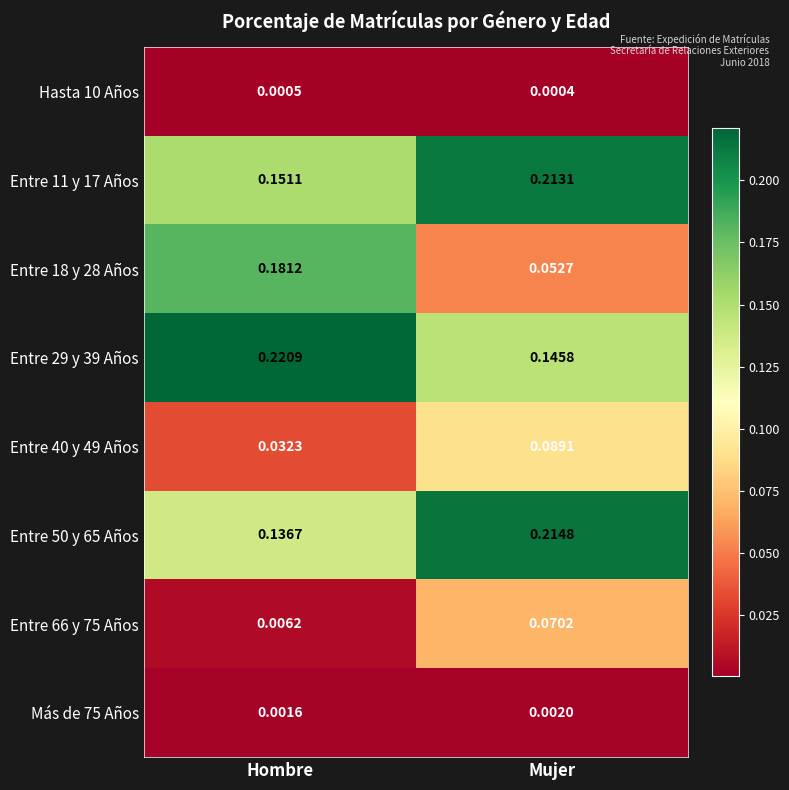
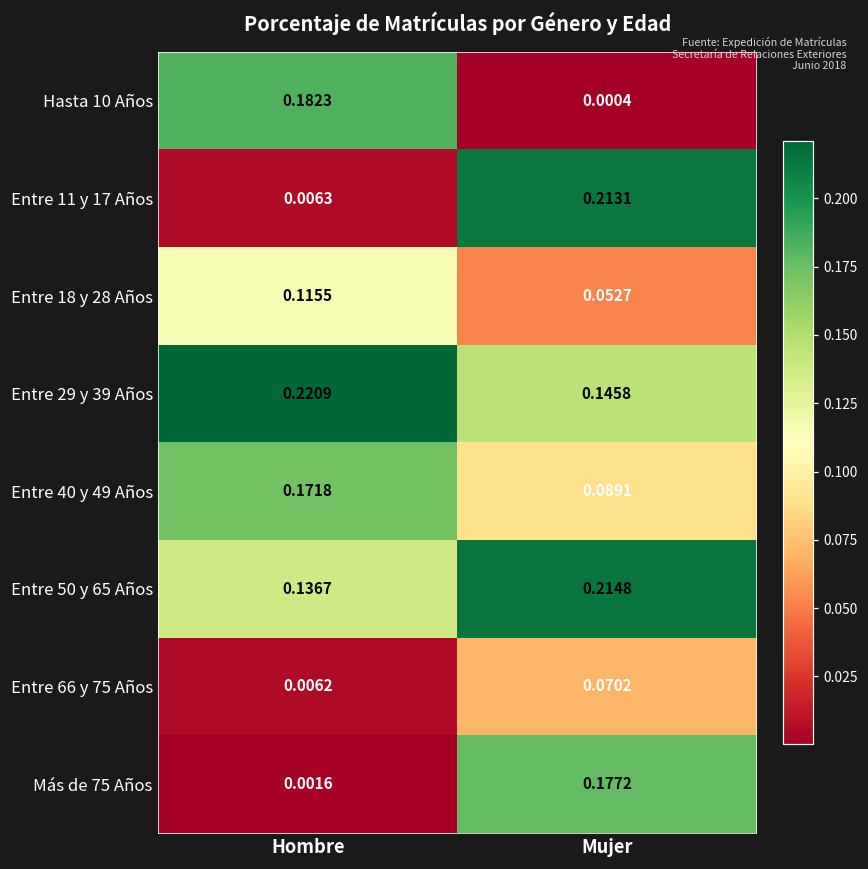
Hasta 10 Años, Hombre: 0.0005 -> 0.1823
Entre 11 y 17 Años, Hombre: 0.1511 -> 0.0063
Entre 18 y 28 Años, Hombre: 0.1812 -> 0.1155
Entre 40 y 49 Años, Hombre: 0.0323 -> 0.1718
Más de 75 Años, Mujer: 0.0020 -> 0.1772
